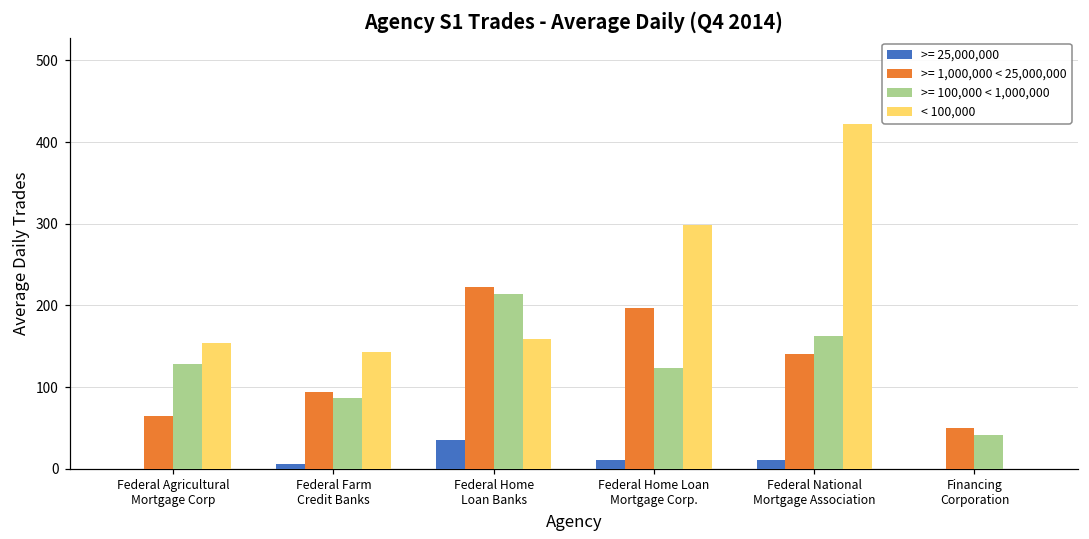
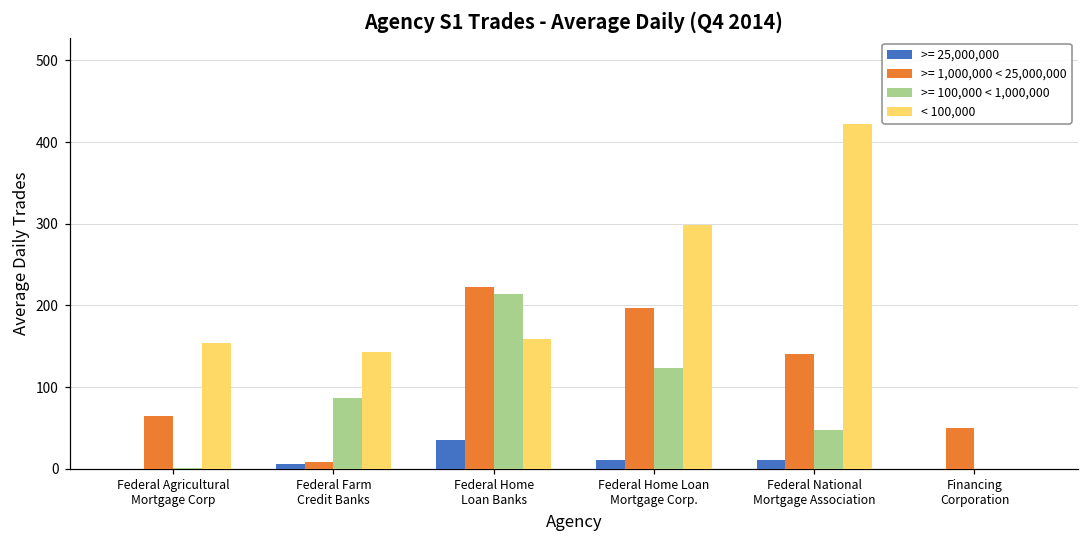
>= 100,000 < 1,000,000, Federal Agricultural Mortgage Corp: 130 -> 0
>= 1,000,000 < 25,000,000, Federal Farm Credit Banks: 90 -> 10
>= 100,000 < 1,000,000, Federal National Mortgage Association: 160 -> 50
>= 100,000 < 1,000,000, Financing Corporation: 40 -> 0
